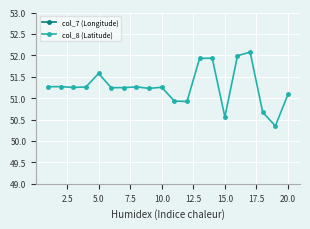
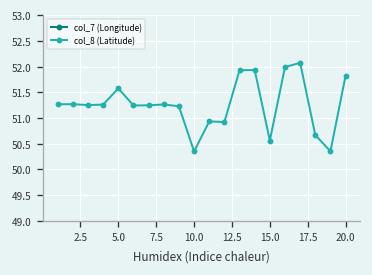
col_8 (Latitude), 10.0: 51.3 -> 50.3
col_8 (Latitude), 20.0: 51.1 -> 51.8
